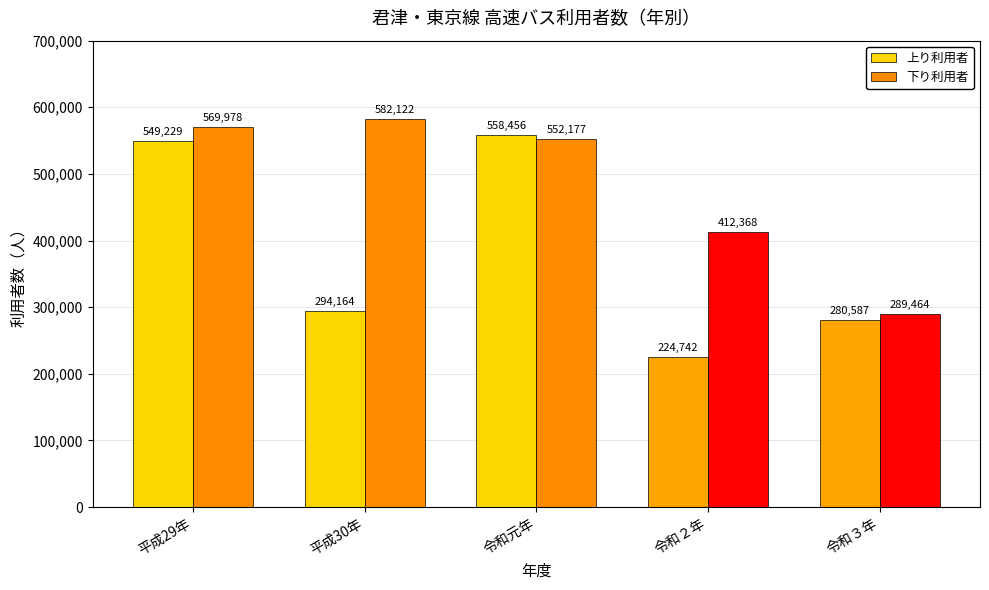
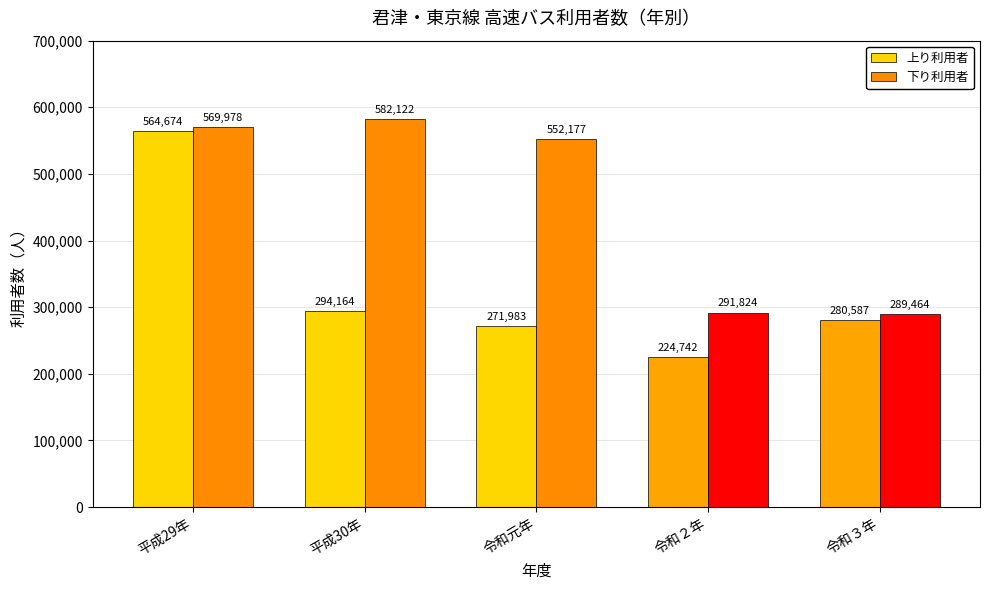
上り利用者, 平成29年: 549,229 -> 564,674
上り利用者, 令和元年: 558,456 -> 271,983
下り利用者, 令和２年: 412,368 -> 291,824
